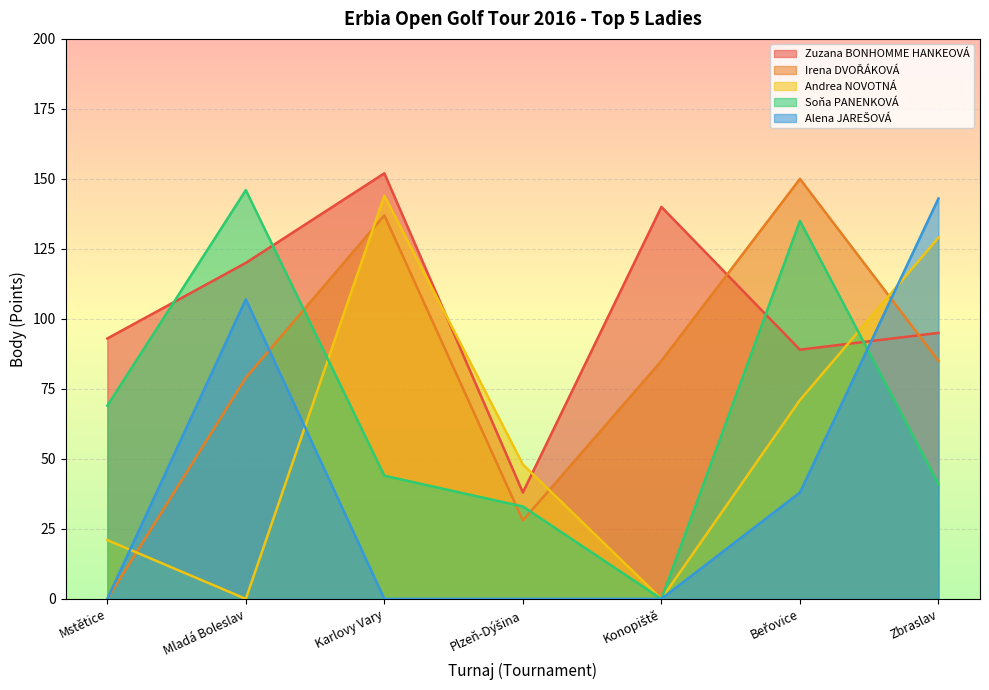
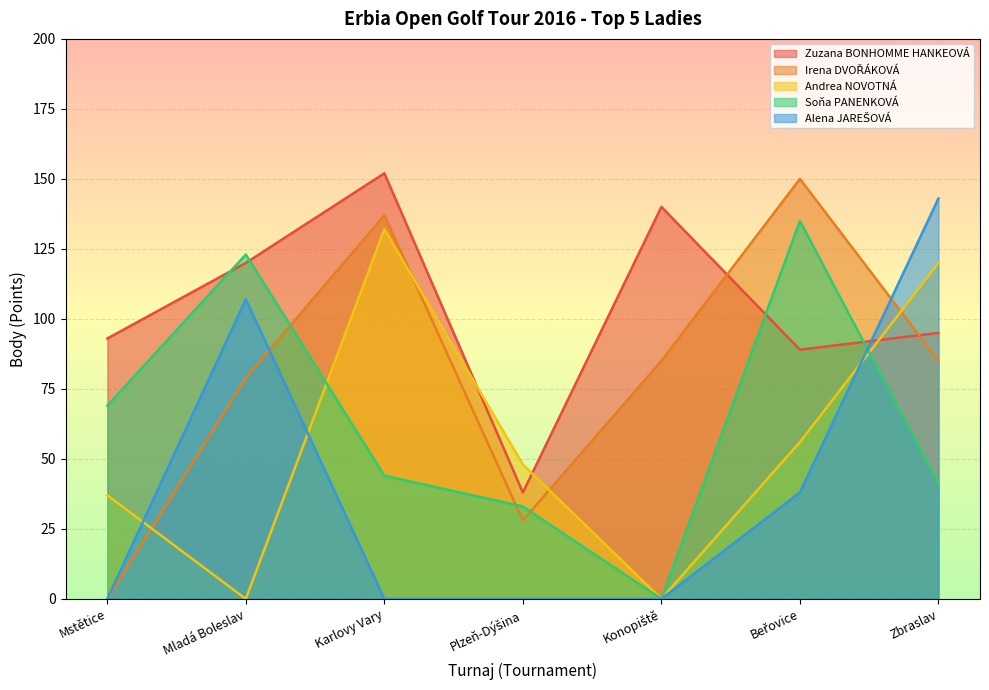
Andrea NOVOTNÁ, Mstětice: 21 -> 37
Soňa PANENKOVÁ, Mladá Boleslav: 146 -> 123
Andrea NOVOTNÁ, Karlovy Vary: 144 -> 132
Andrea NOVOTNÁ, Beřovice: 71 -> 56
Andrea NOVOTNÁ, Zbraslav: 129 -> 120
